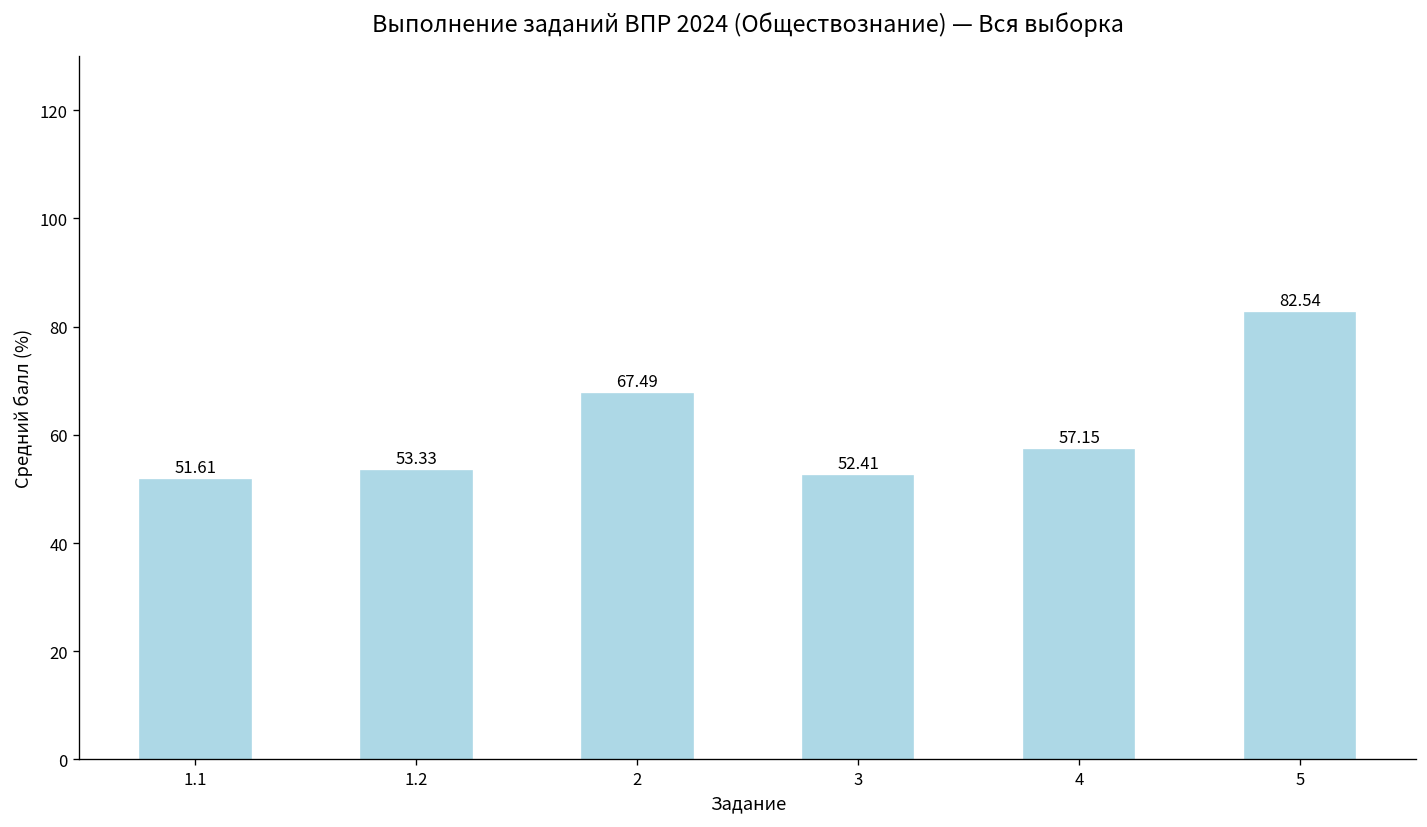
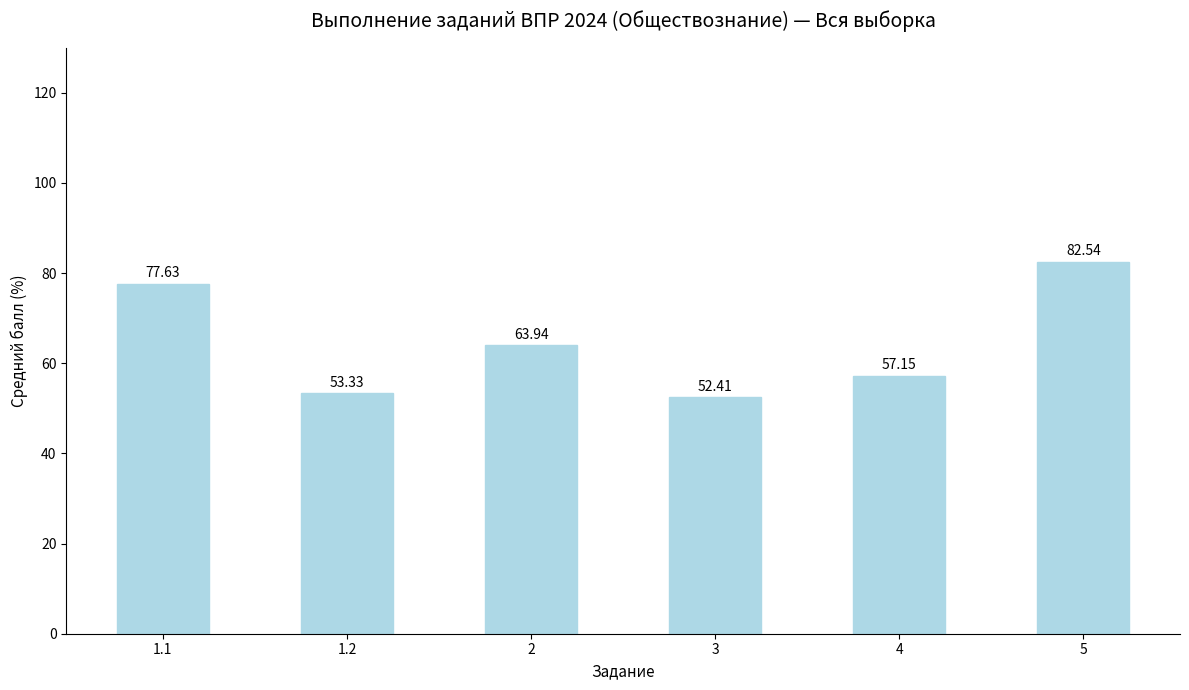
1.1: 51.61 -> 77.63
2: 67.49 -> 63.94
